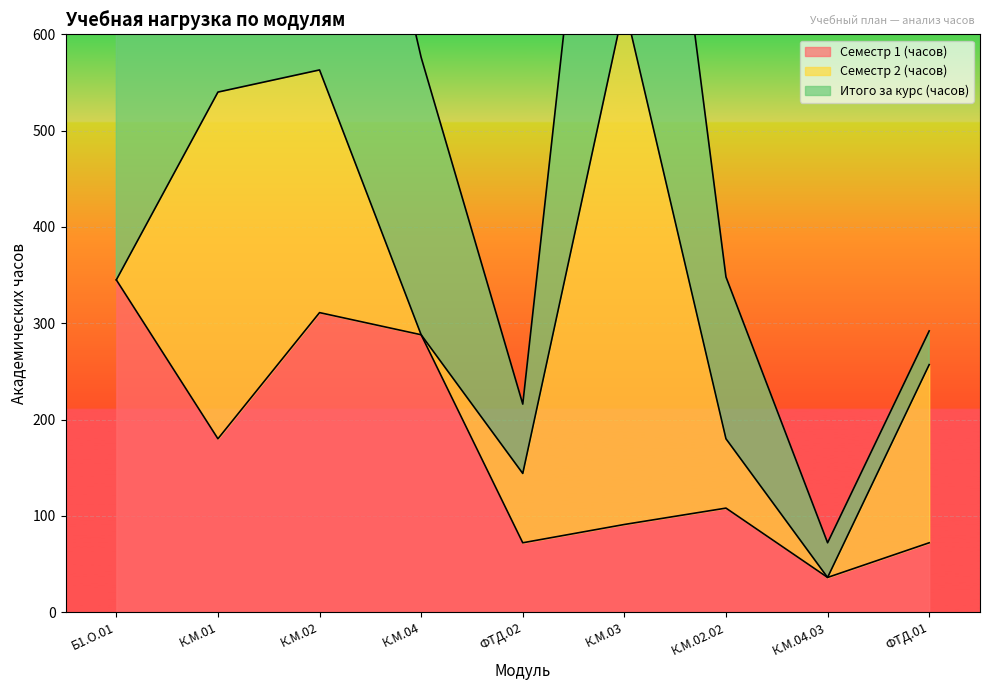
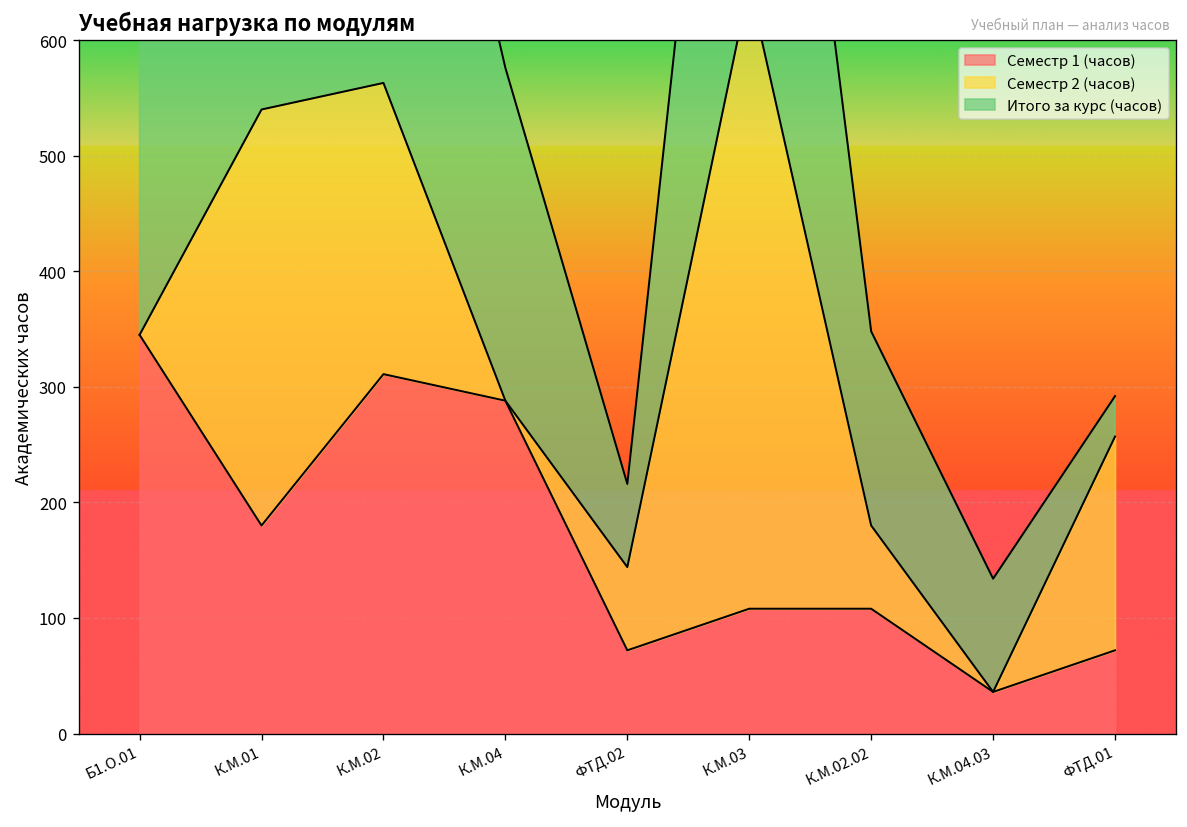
Семестр 1 (часов), К.М.03: 90 -> 110
Итого за курс (часов), К.М.04.03: 40 -> 100
